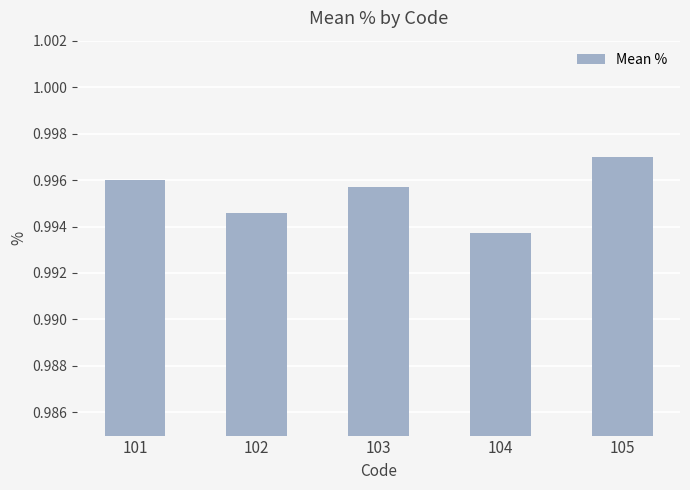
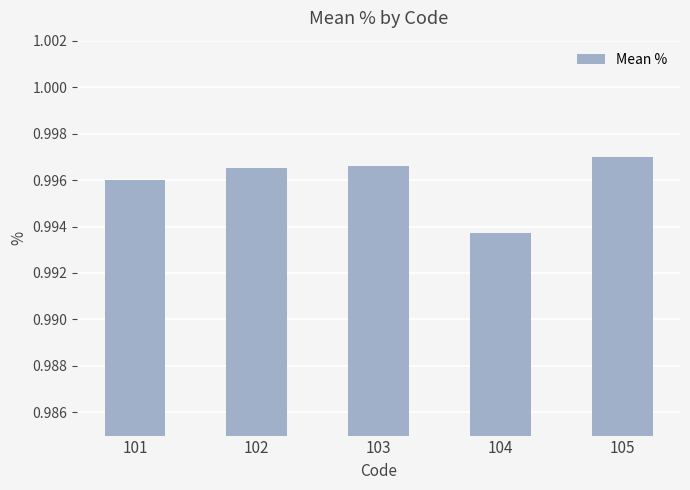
102: 0.9946 -> 0.9965
103: 0.9957 -> 0.9966
